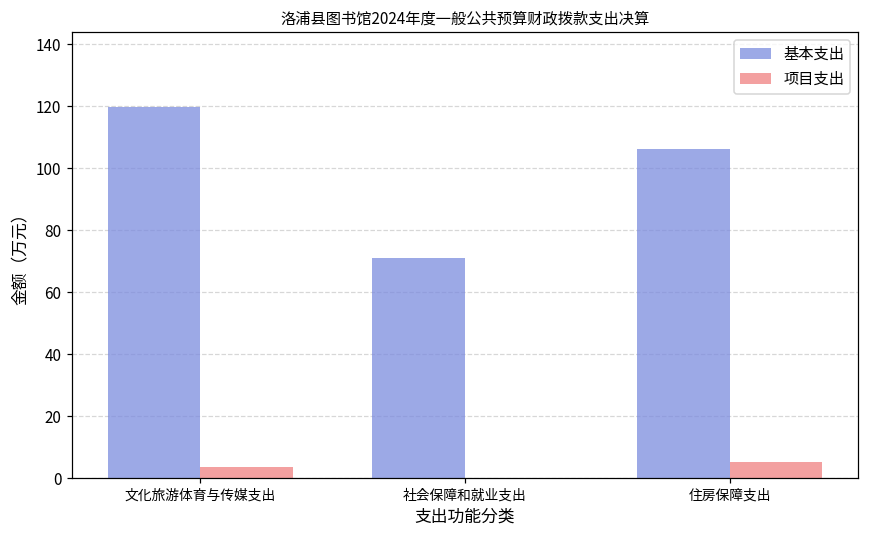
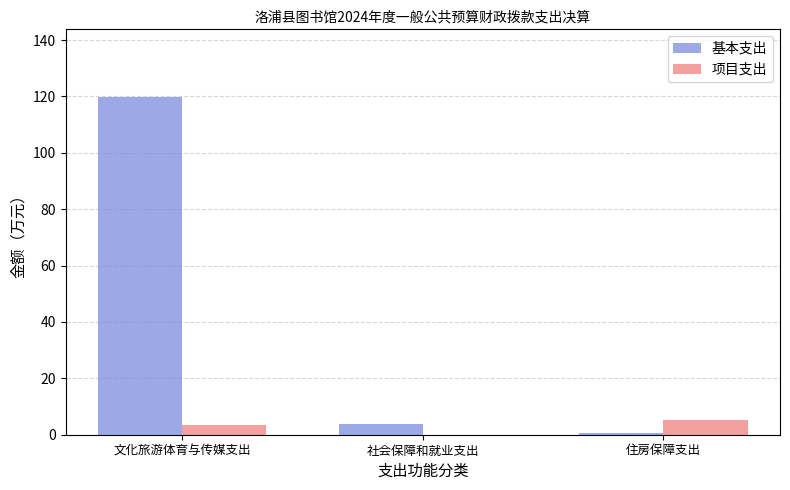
基本支出, 社会保障和就业支出: 71 -> 4
基本支出, 住房保障支出: 106 -> 1
